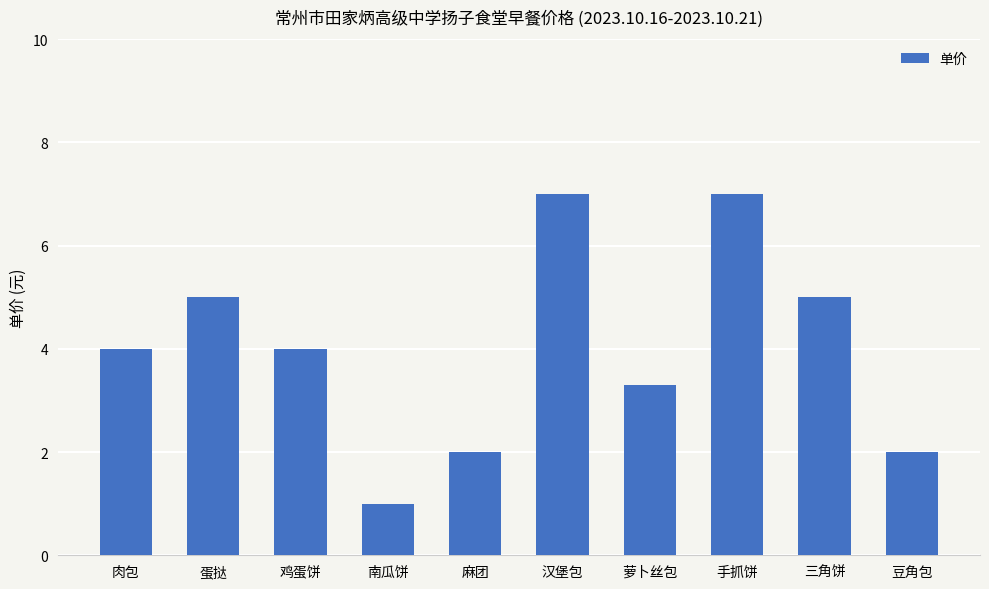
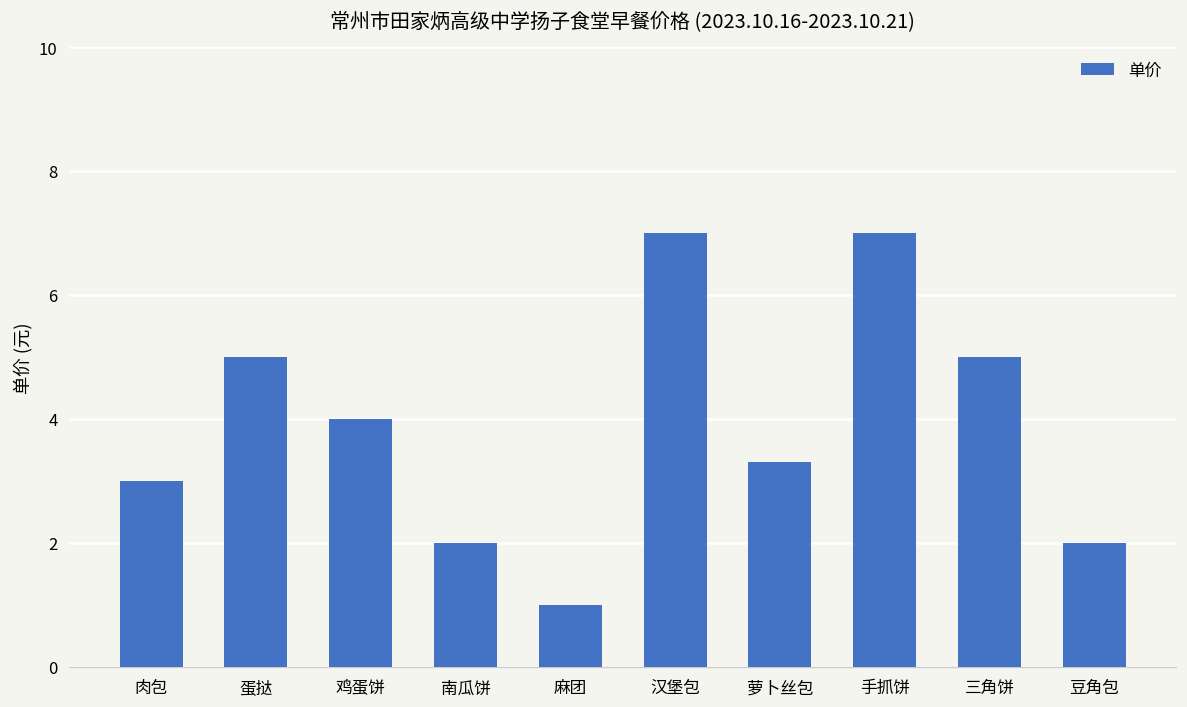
肉包: 4 -> 3
南瓜饼: 1 -> 2
麻团: 2 -> 1
